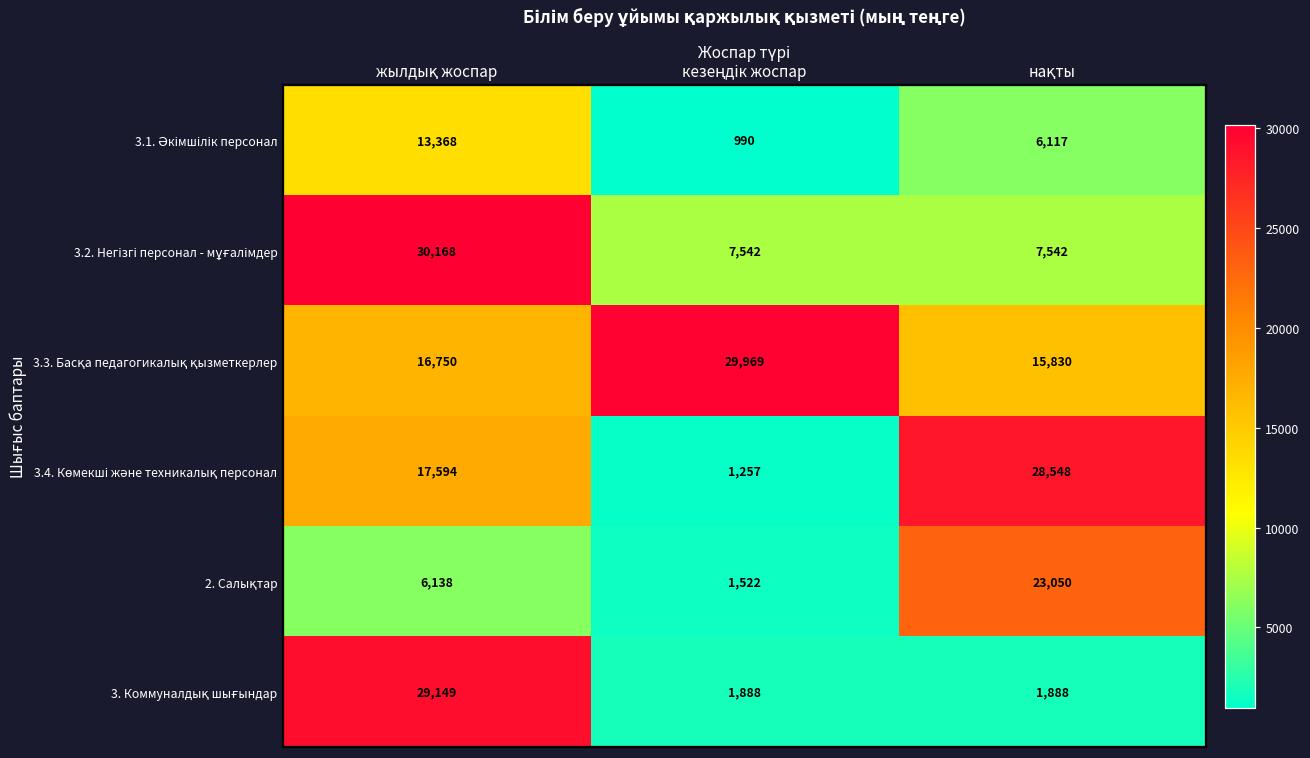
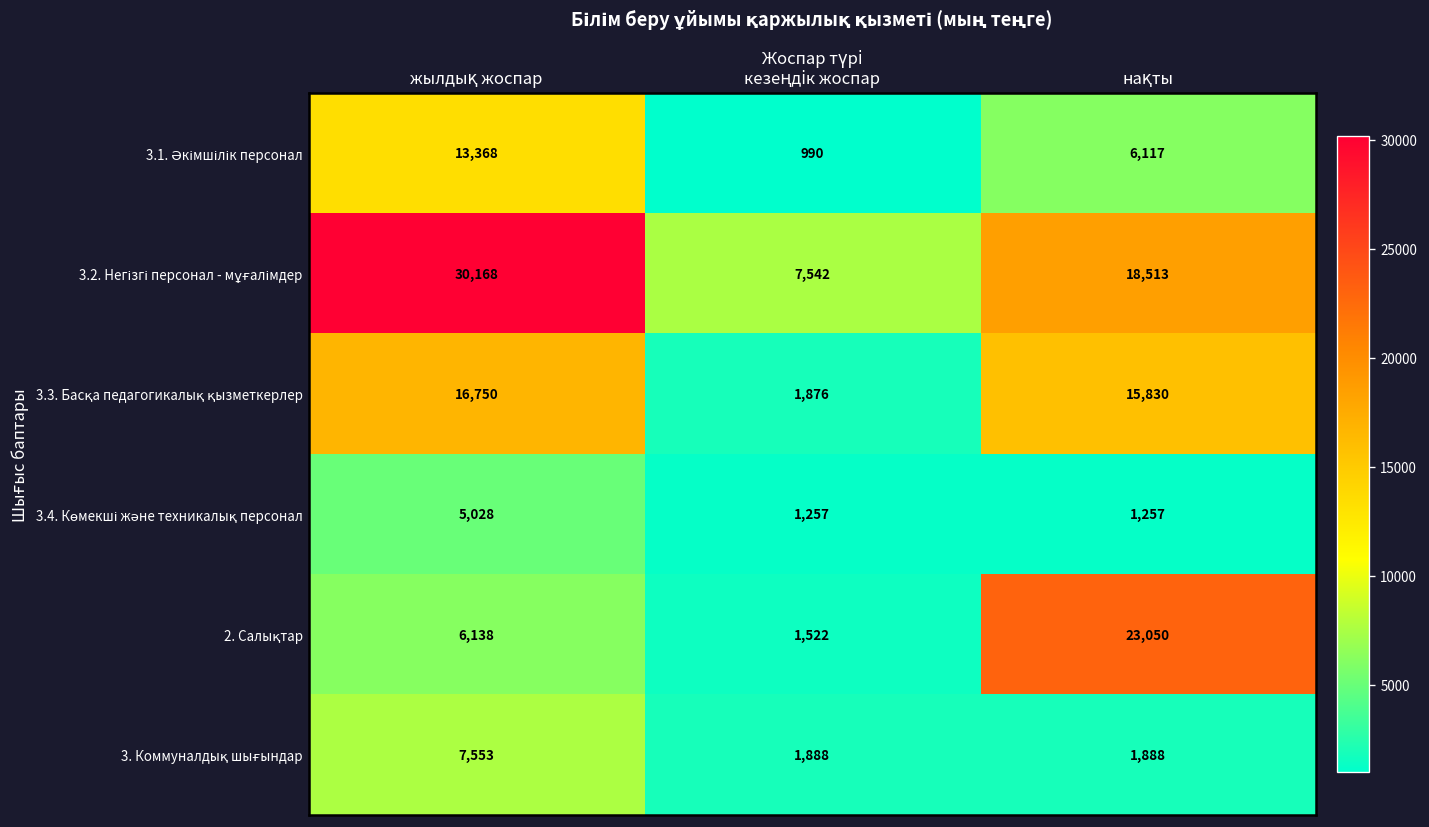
3.2. Негізгі персонал - мұғалімдер, нақты: 7,542 -> 18,513
3.3. Басқа педагогикалық қызметкерлер, кезеңдік жоспар: 29,969 -> 1,876
3.4. Көмекші және техникалық персонал, жылдық жоспар: 17,594 -> 5,028
3.4. Көмекші және техникалық персонал, нақты: 28,548 -> 1,257
3. Коммуналдық шығындар, жылдық жоспар: 29,149 -> 7,553
